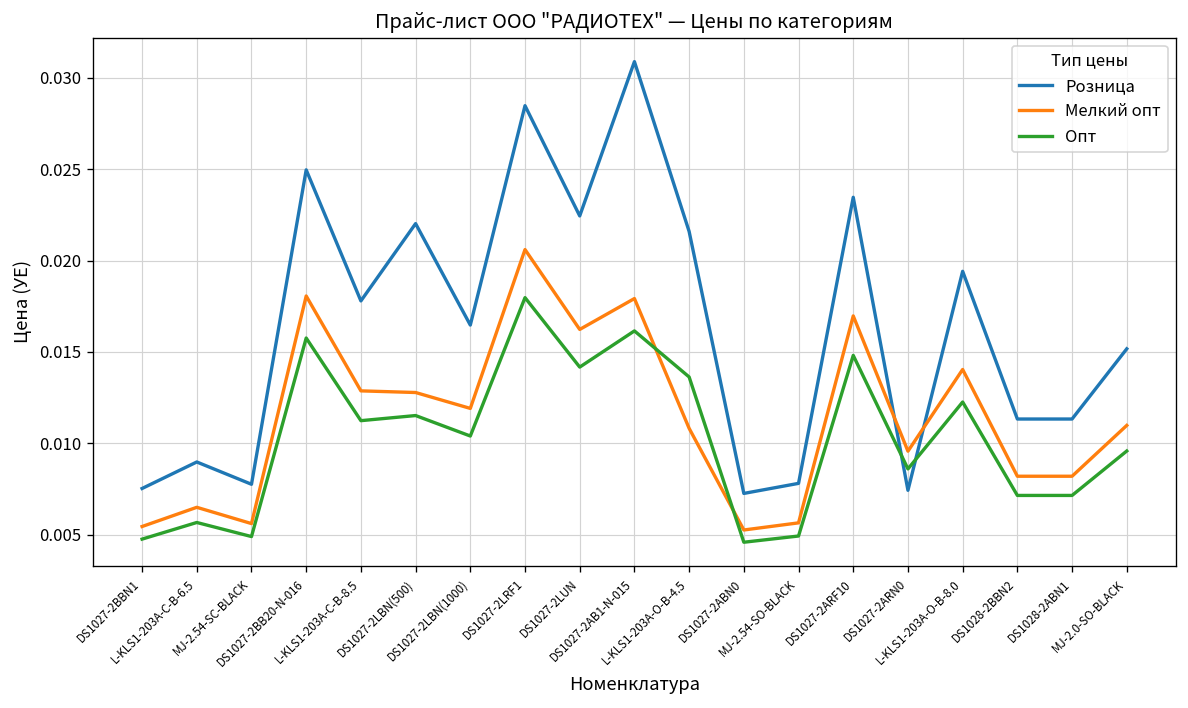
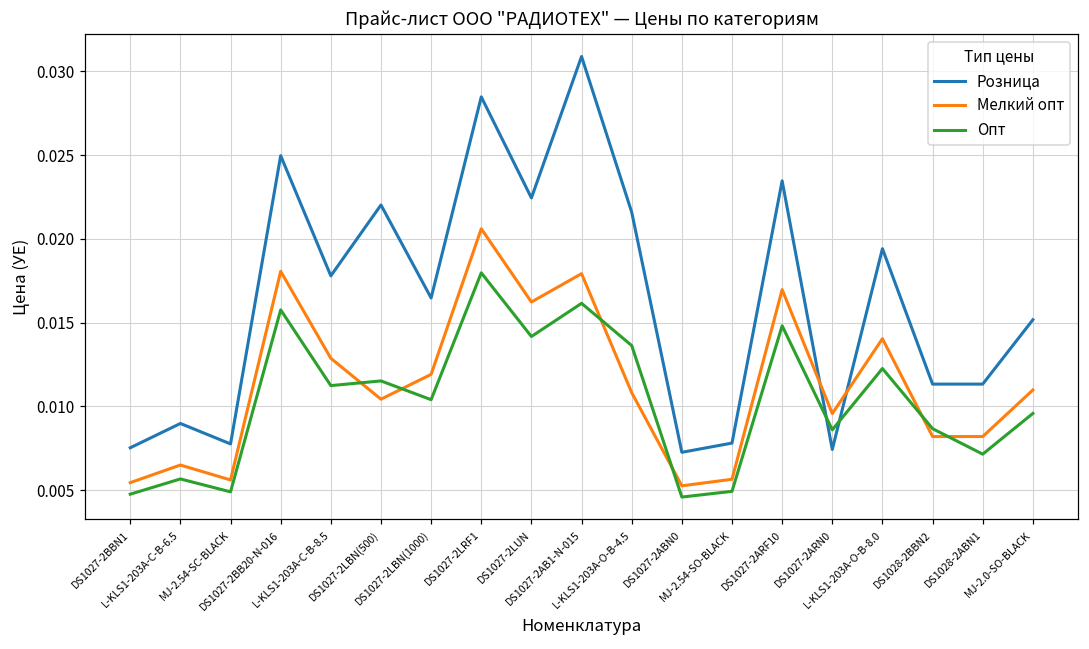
Мелкий опт, DS1027-2LBN(500): 0.0128 -> 0.0104
Опт, DS1028-2BBN2: 0.0072 -> 0.0087
